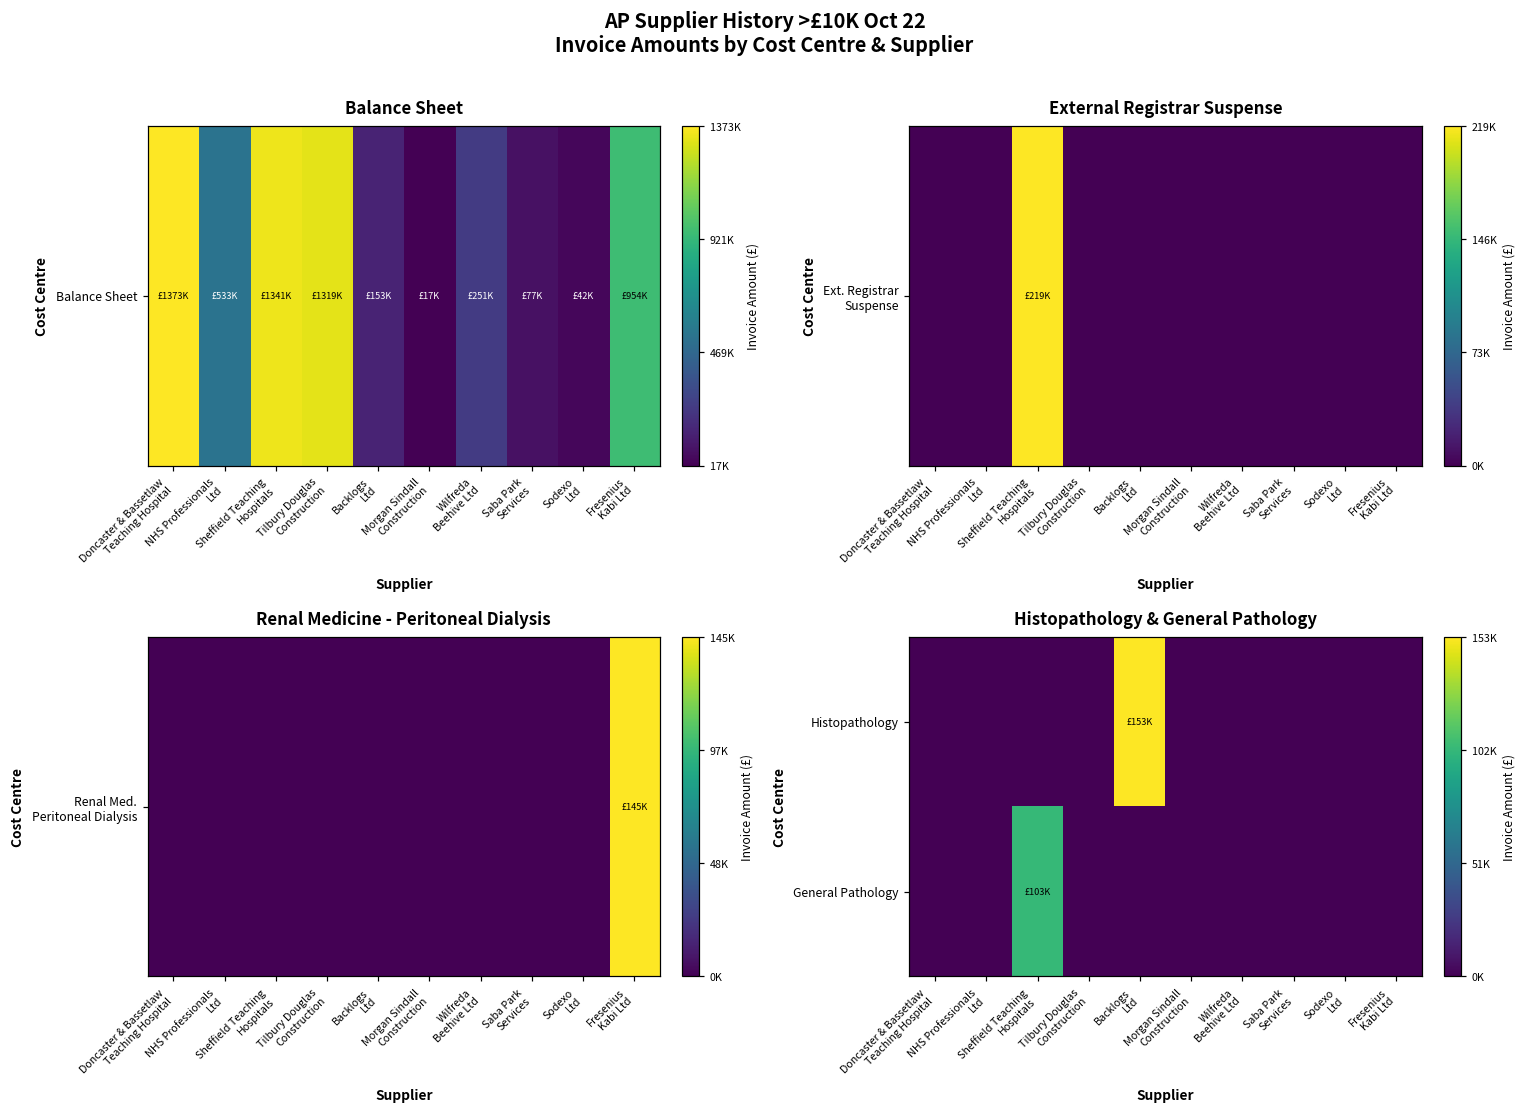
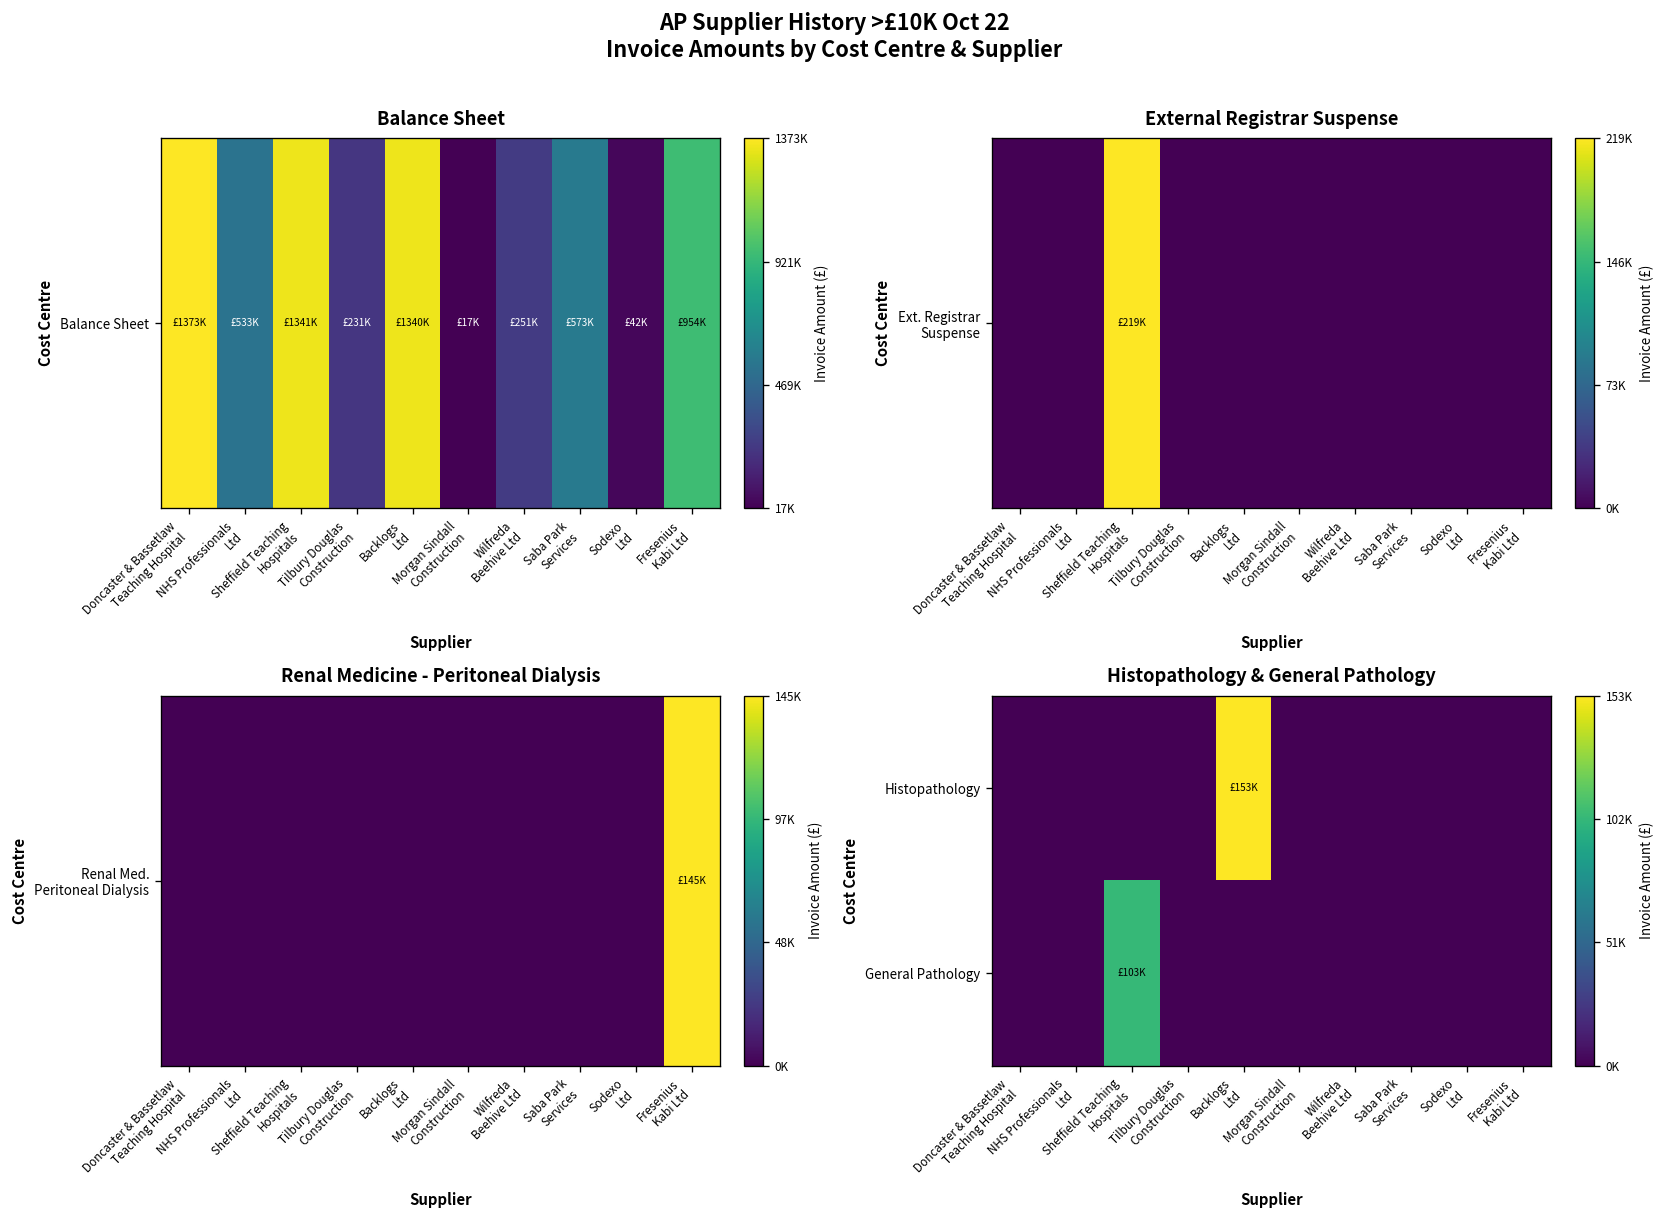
Balance Sheet, Balance Sheet, Tilbury Douglas Construction: £1319K -> £231K
Balance Sheet, Balance Sheet, Backlogs Ltd: £153K -> £1340K
Balance Sheet, Balance Sheet, Saba Park Services: £77K -> £573K
